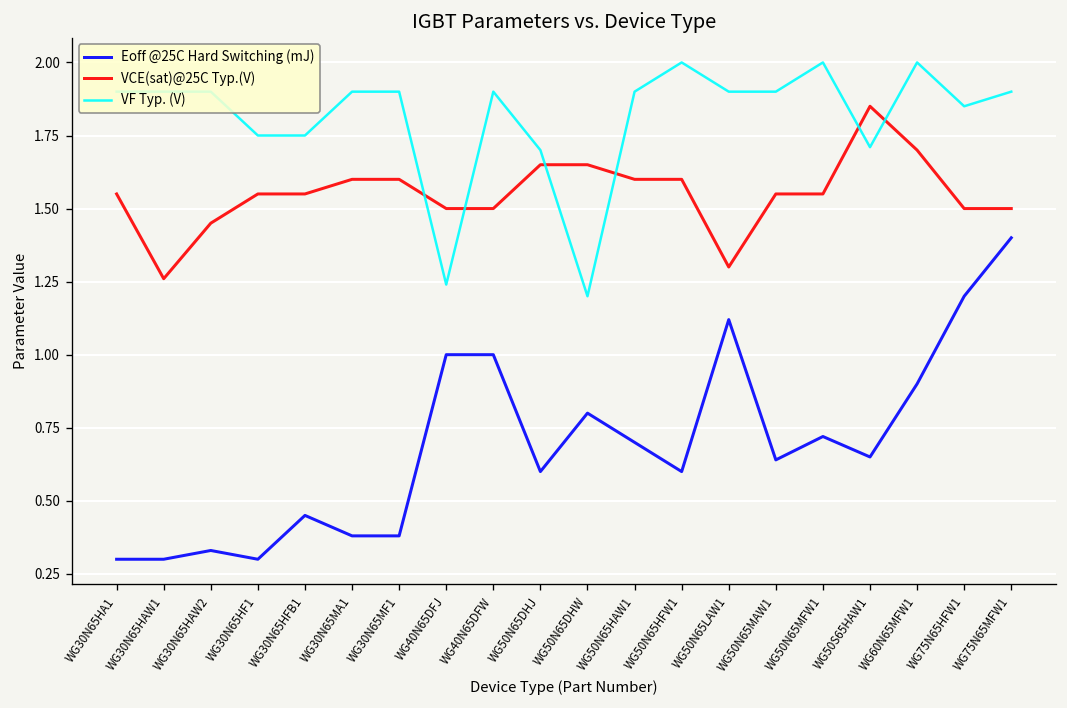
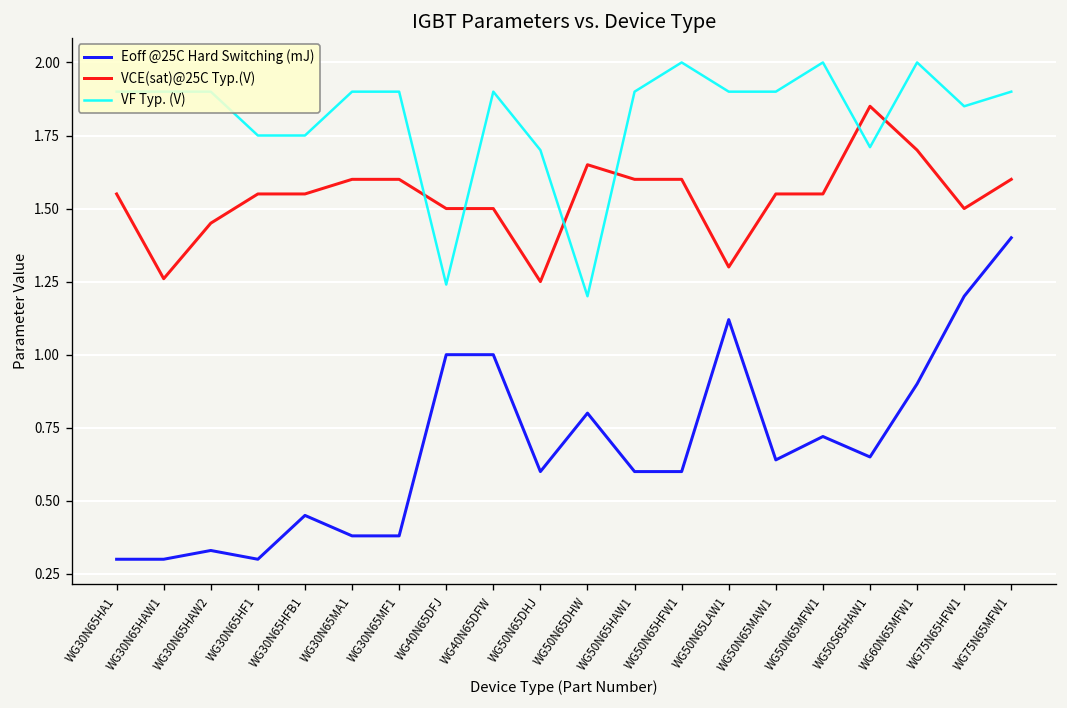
VCE(sat)@25C Typ.(V), WG50N65DHJ: 1.65 -> 1.25
Eoff @25C Hard Switching (mJ), WG50N65HAW1: 0.7 -> 0.6
VCE(sat)@25C Typ.(V), WG75N65MFW1: 1.5 -> 1.6
